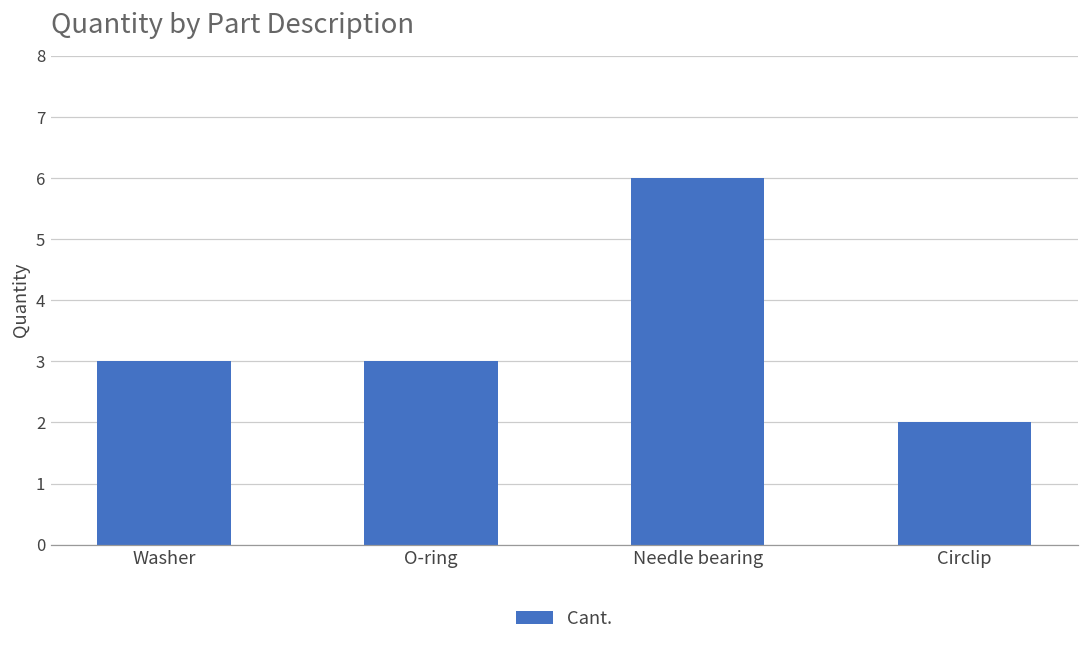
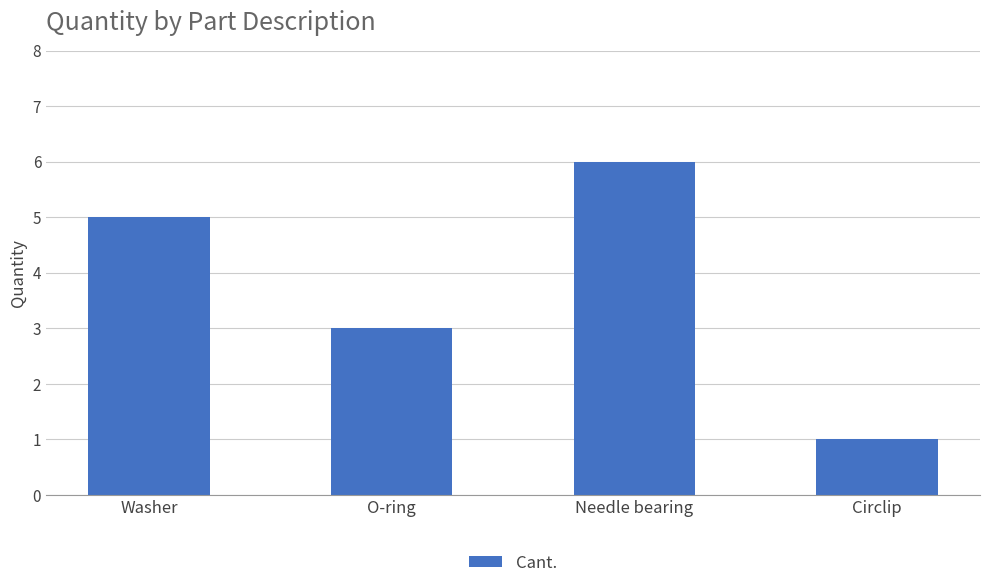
Washer: 3 -> 5
Circlip: 2 -> 1
